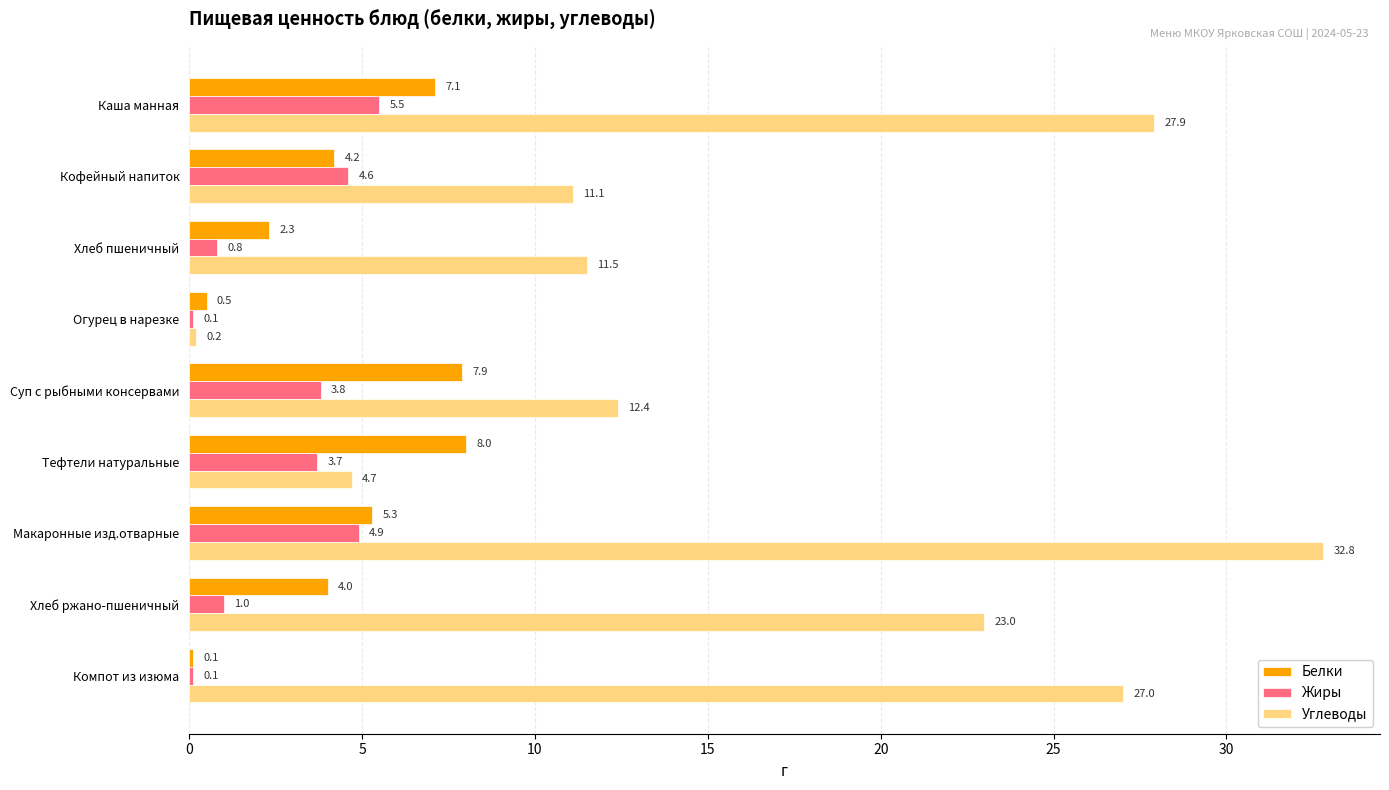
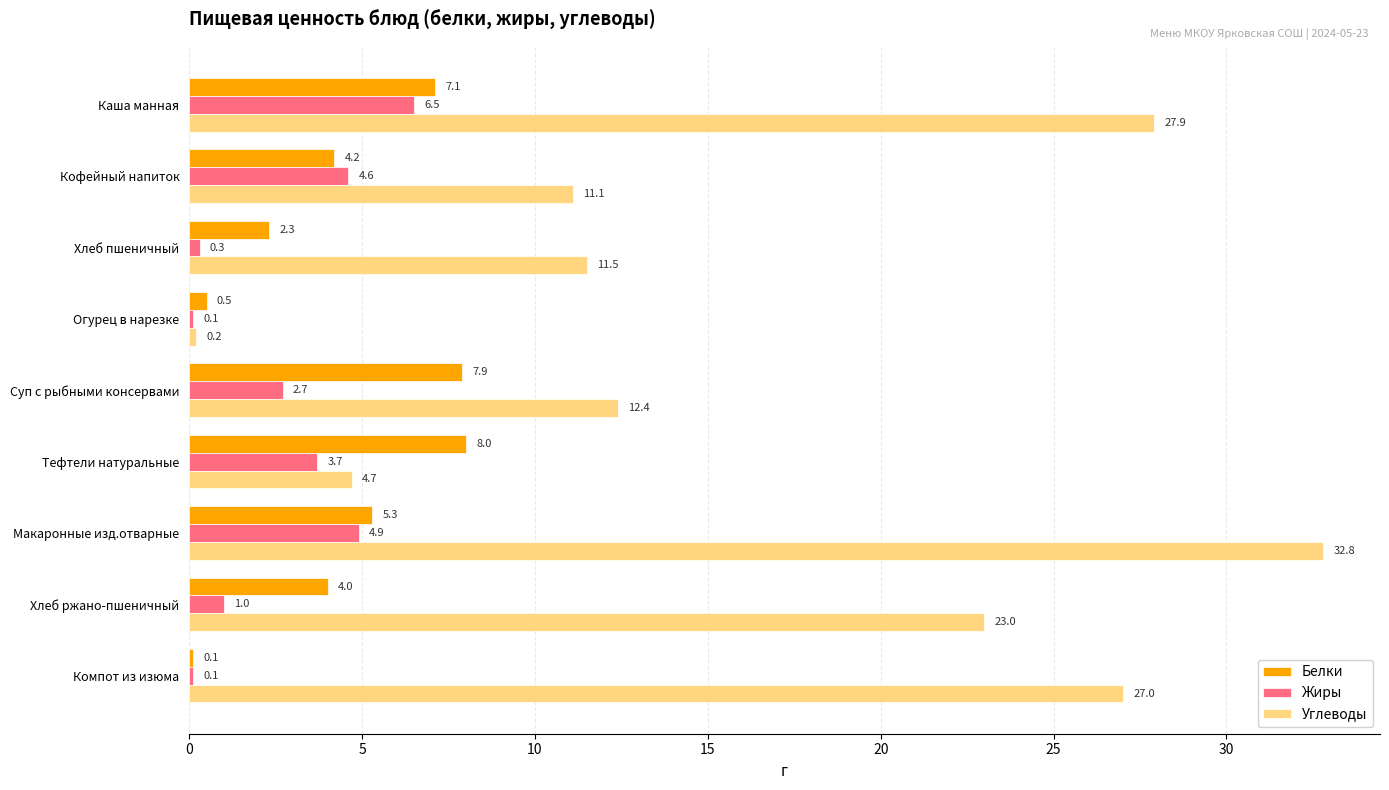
Жиры, Каша манная: 5.5 -> 6.5
Жиры, Хлеб пшеничный: 0.8 -> 0.3
Жиры, Суп с рыбными консервами: 3.8 -> 2.7
